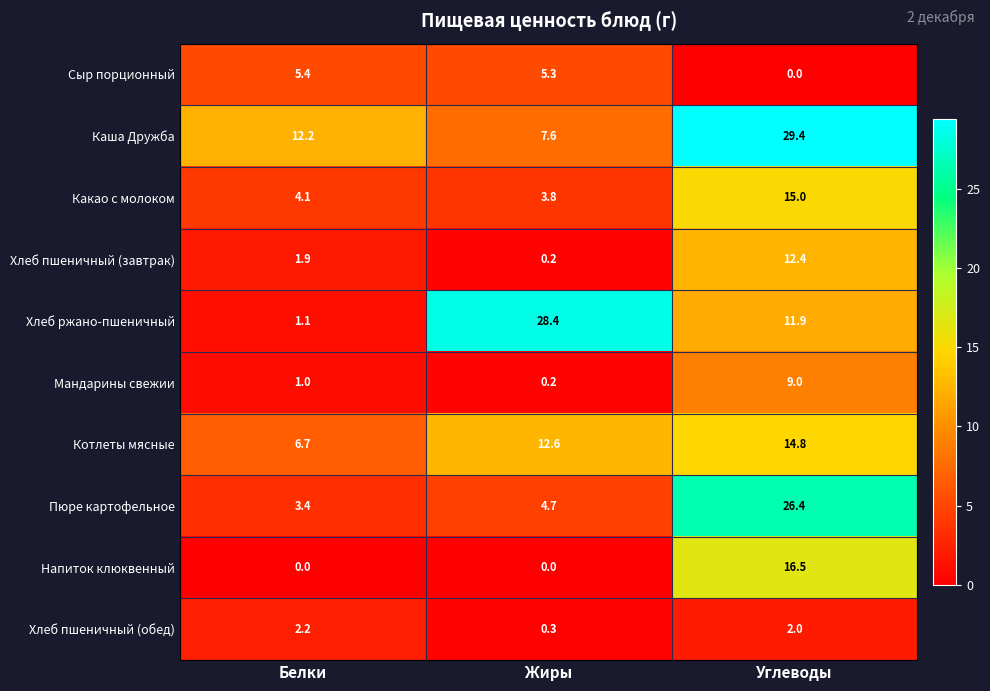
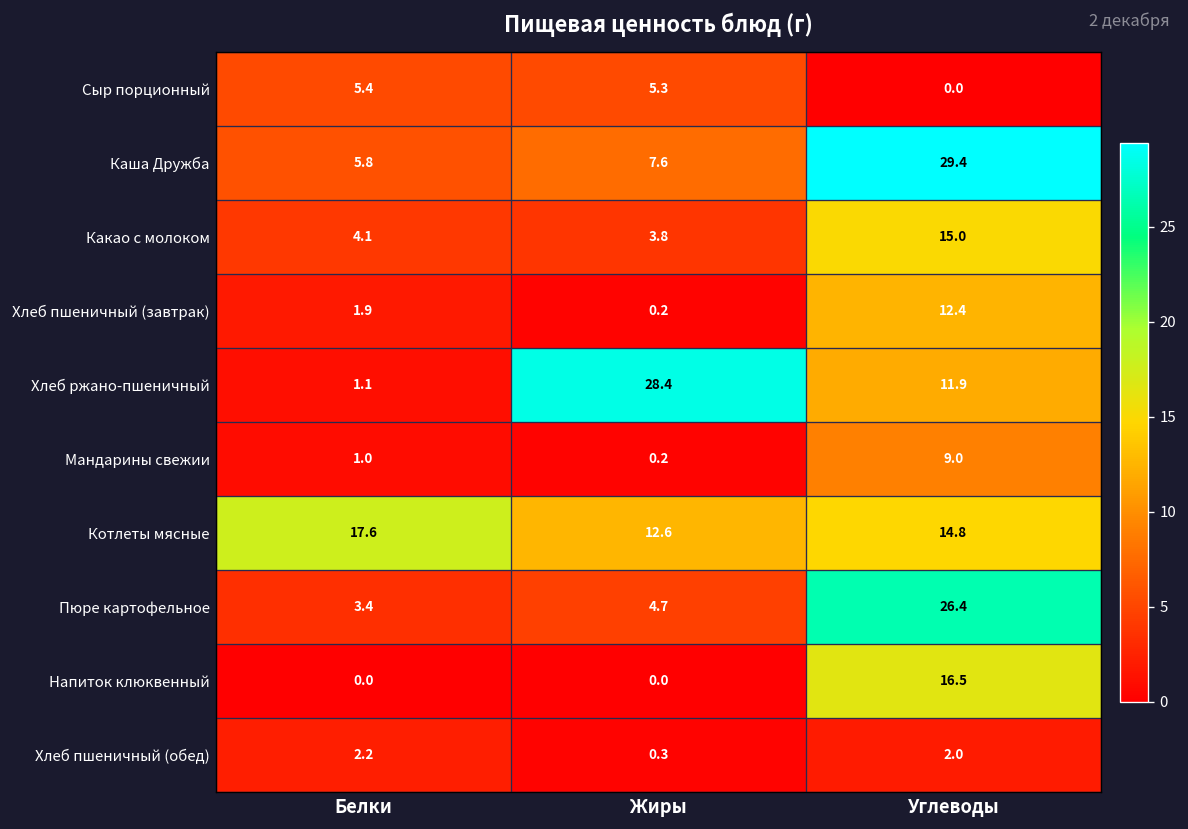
Каша Дружба, Белки: 12.2 -> 5.8
Котлеты мясные, Белки: 6.7 -> 17.6
